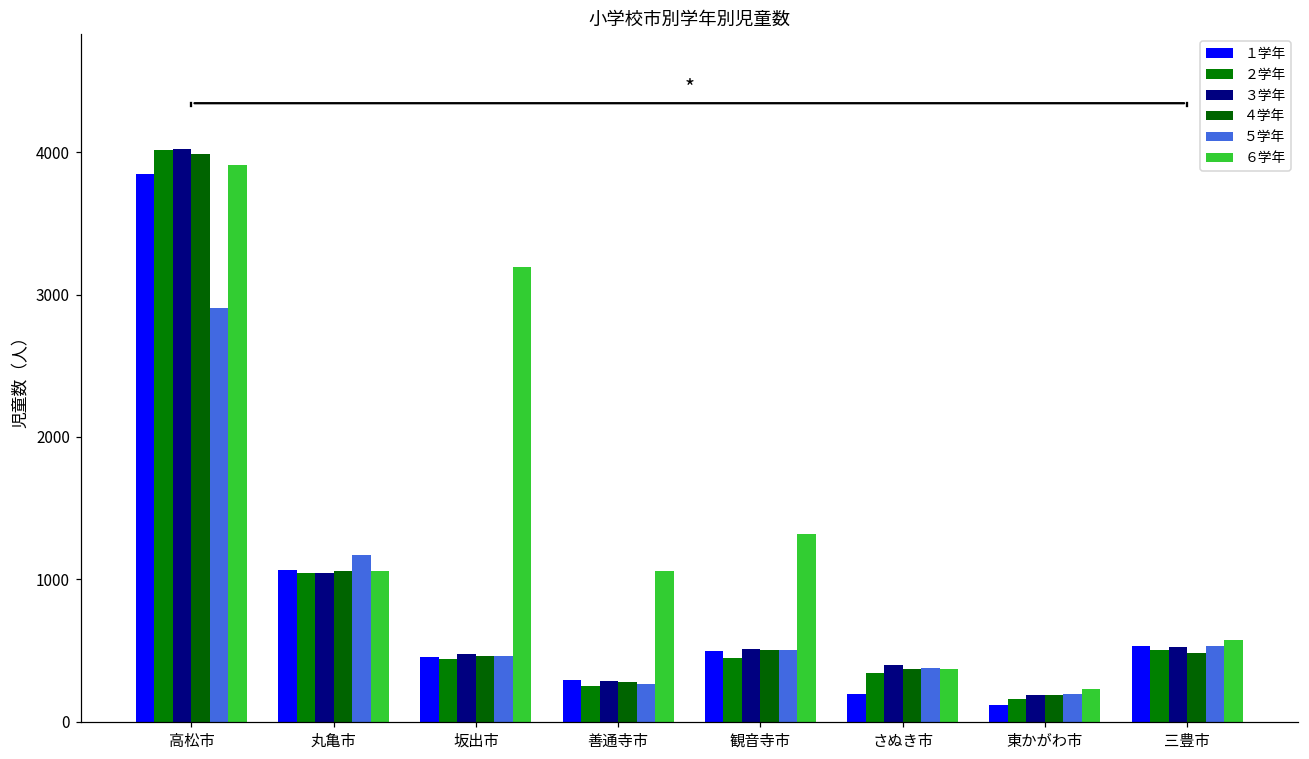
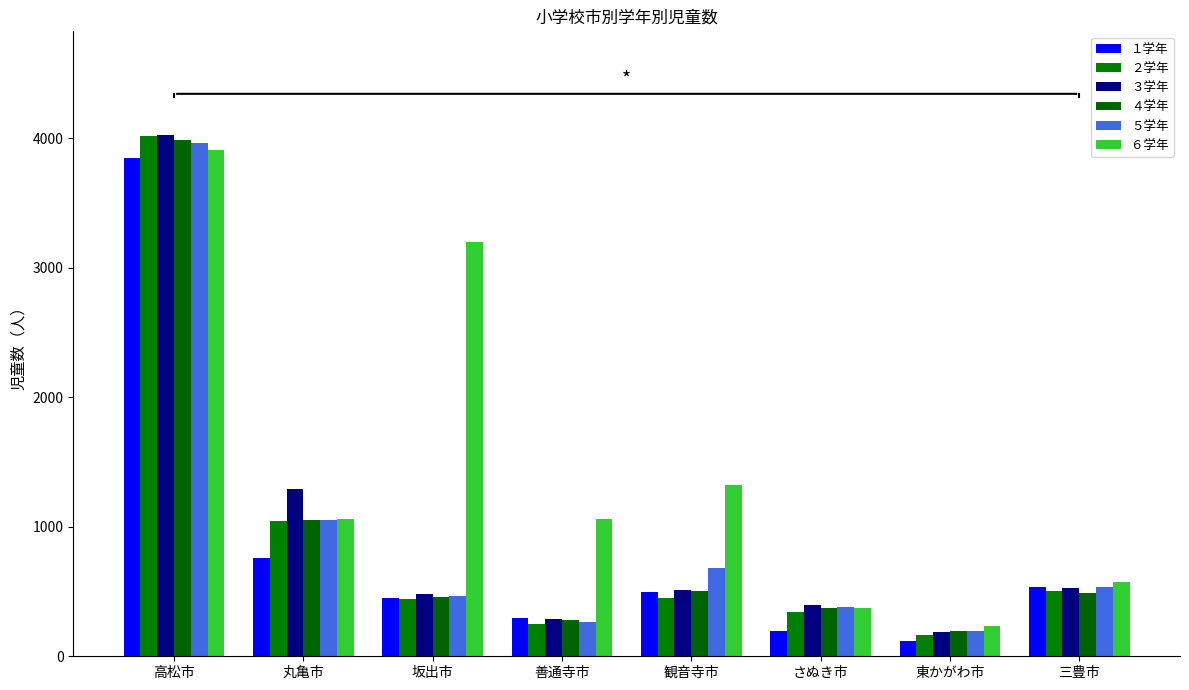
５学年, 高松市: 2910 -> 3960
１学年, 丸亀市: 1070 -> 760
３学年, 丸亀市: 1050 -> 1290
５学年, 丸亀市: 1170 -> 1050
５学年, 観音寺市: 510 -> 680
